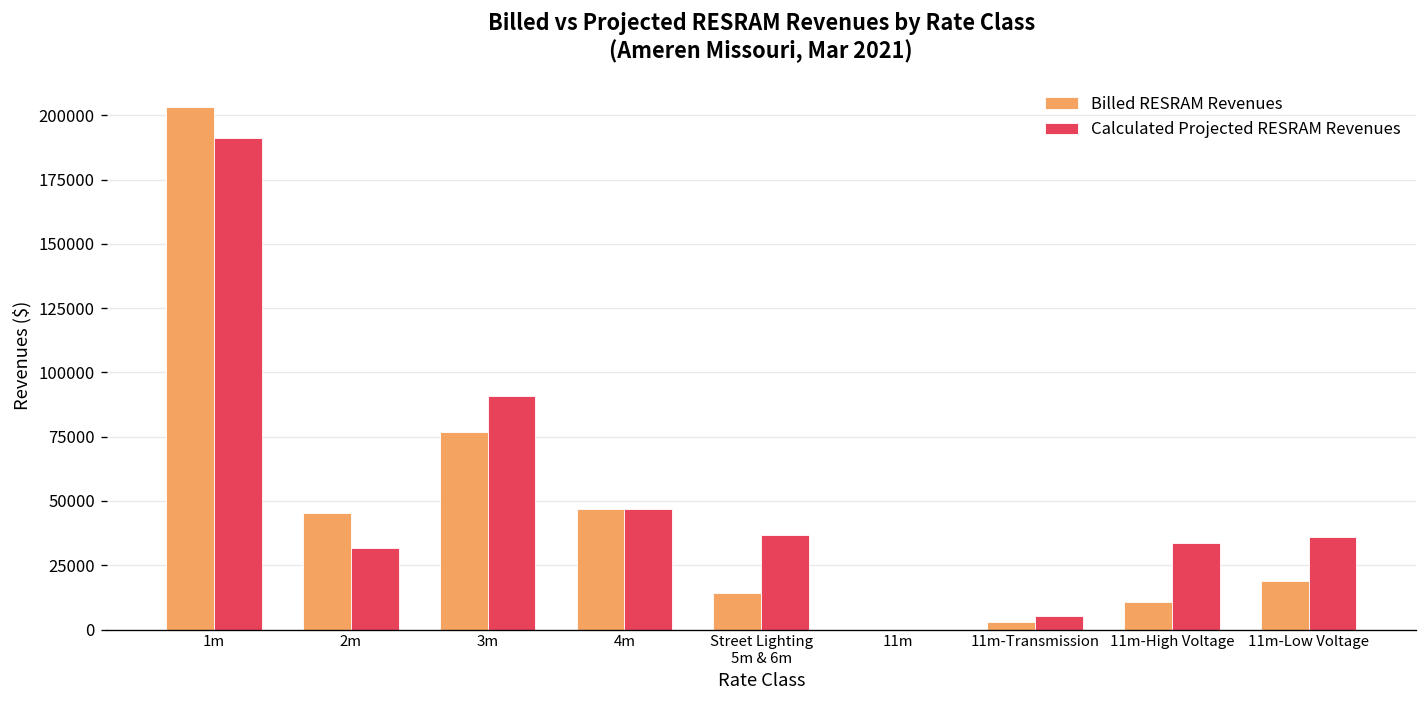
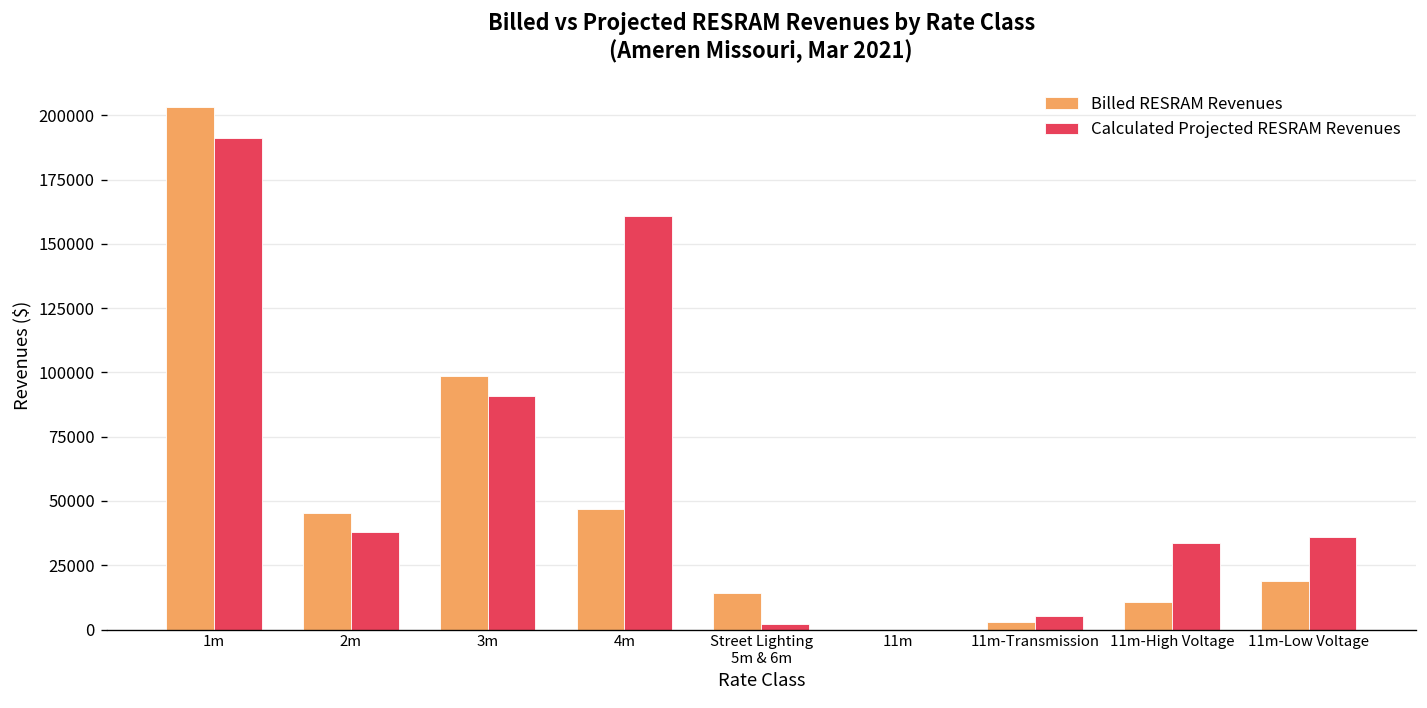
Calculated Projected RESRAM Revenues, 2m: 32000 -> 38000
Billed RESRAM Revenues, 3m: 77000 -> 99000
Calculated Projected RESRAM Revenues, 4m: 47000 -> 161000
Calculated Projected RESRAM Revenues, Street Lighting 5m & 6m: 37000 -> 2000
